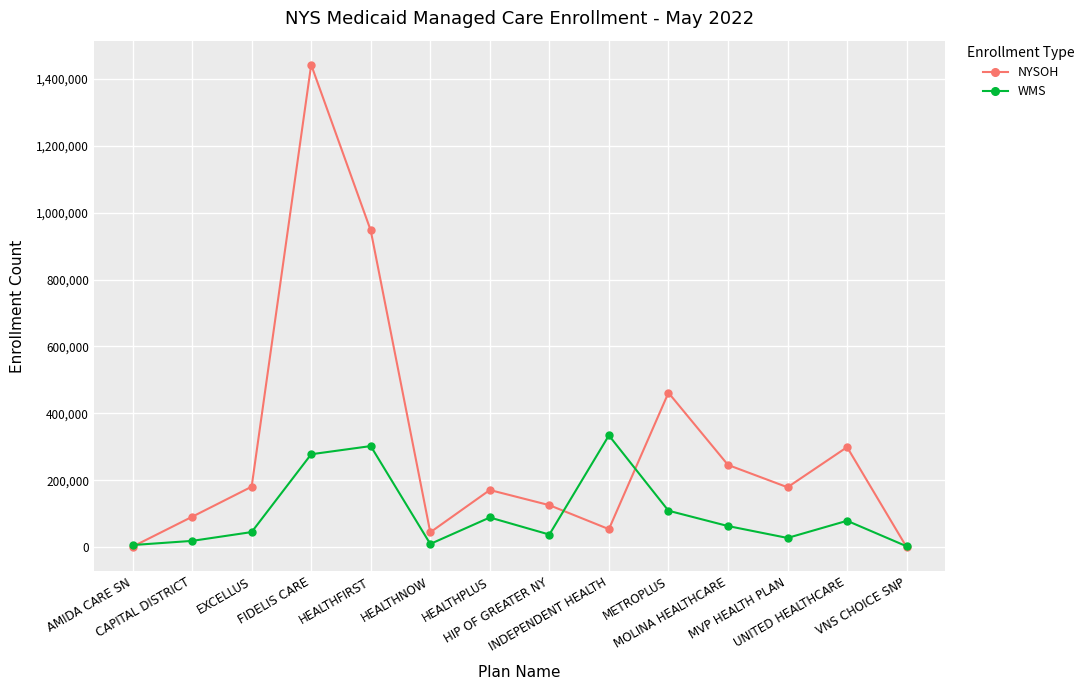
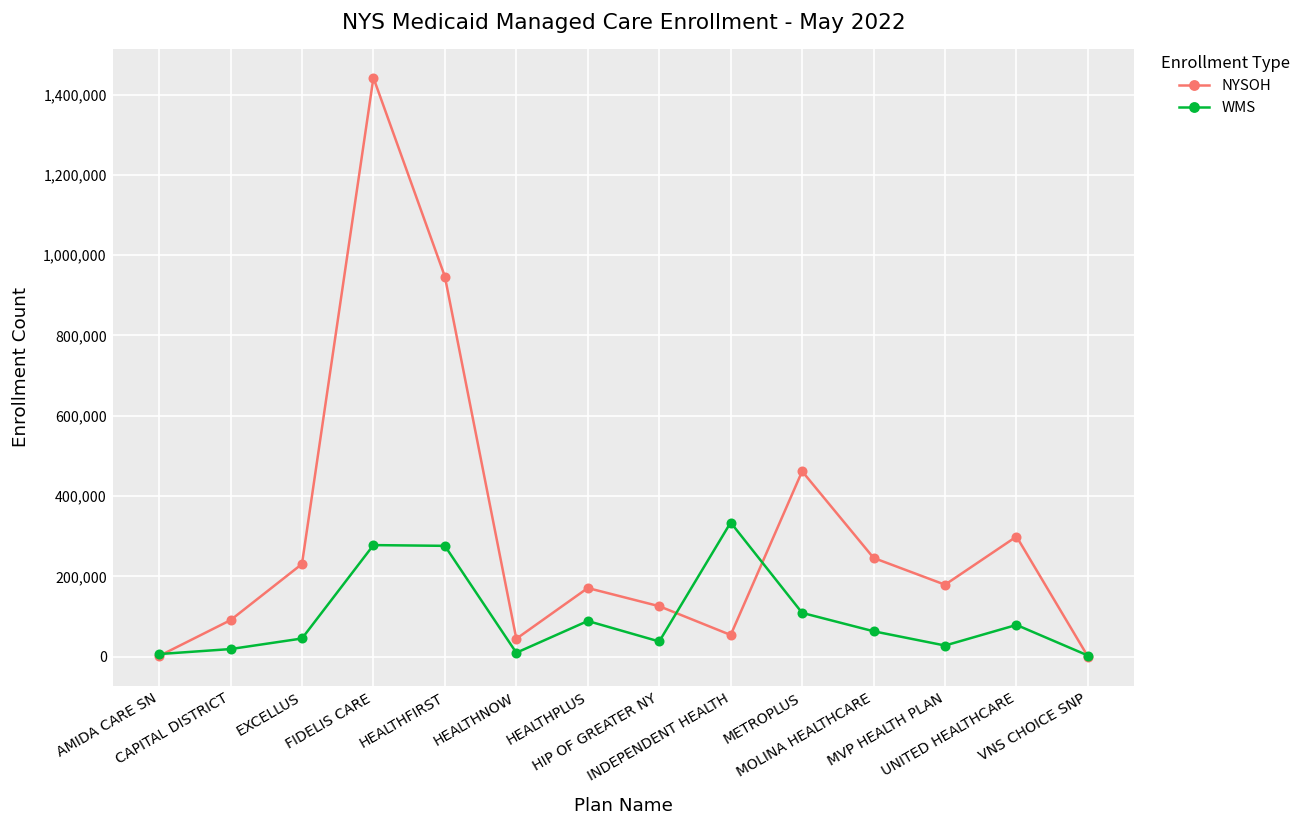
NYSOH, EXCELLUS: 180,000 -> 230,000
WMS, HEALTHFIRST: 300,000 -> 280,000
